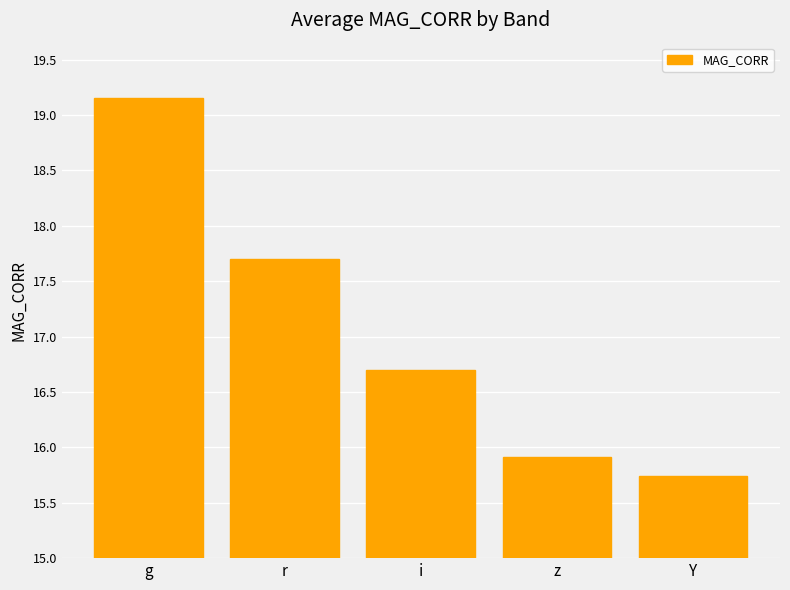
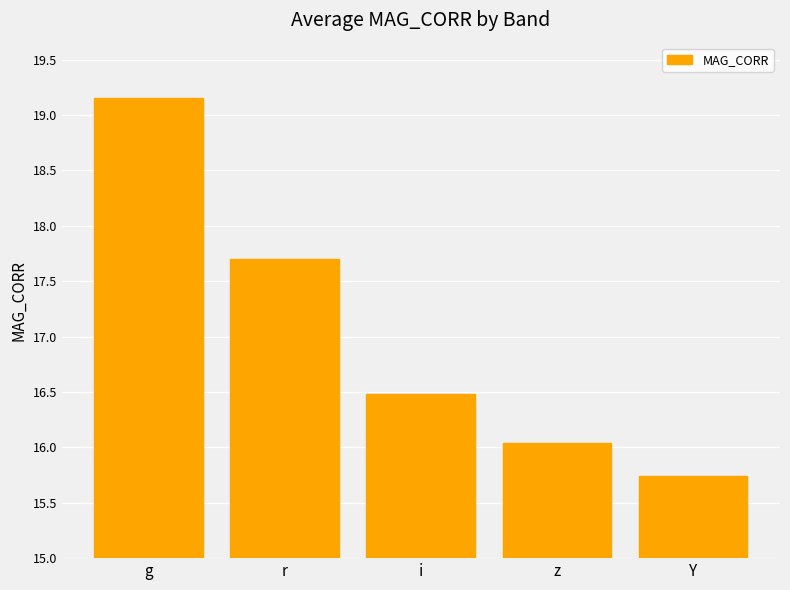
i: 16.70 -> 16.48
z: 15.91 -> 16.04
